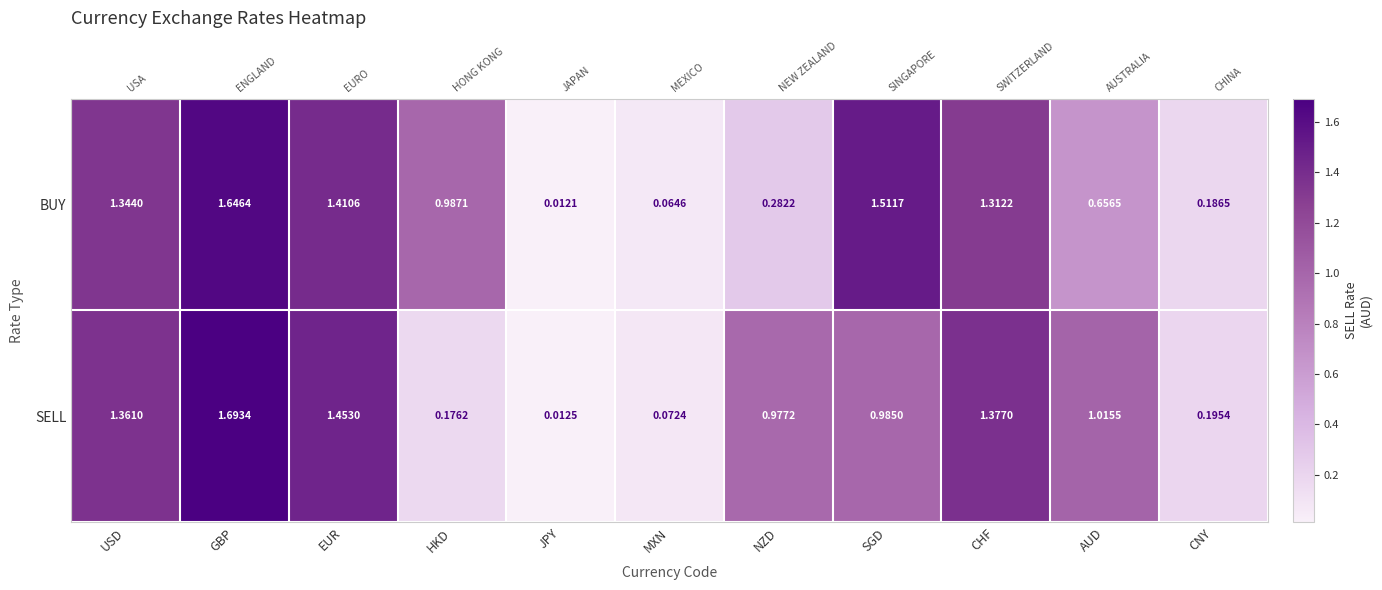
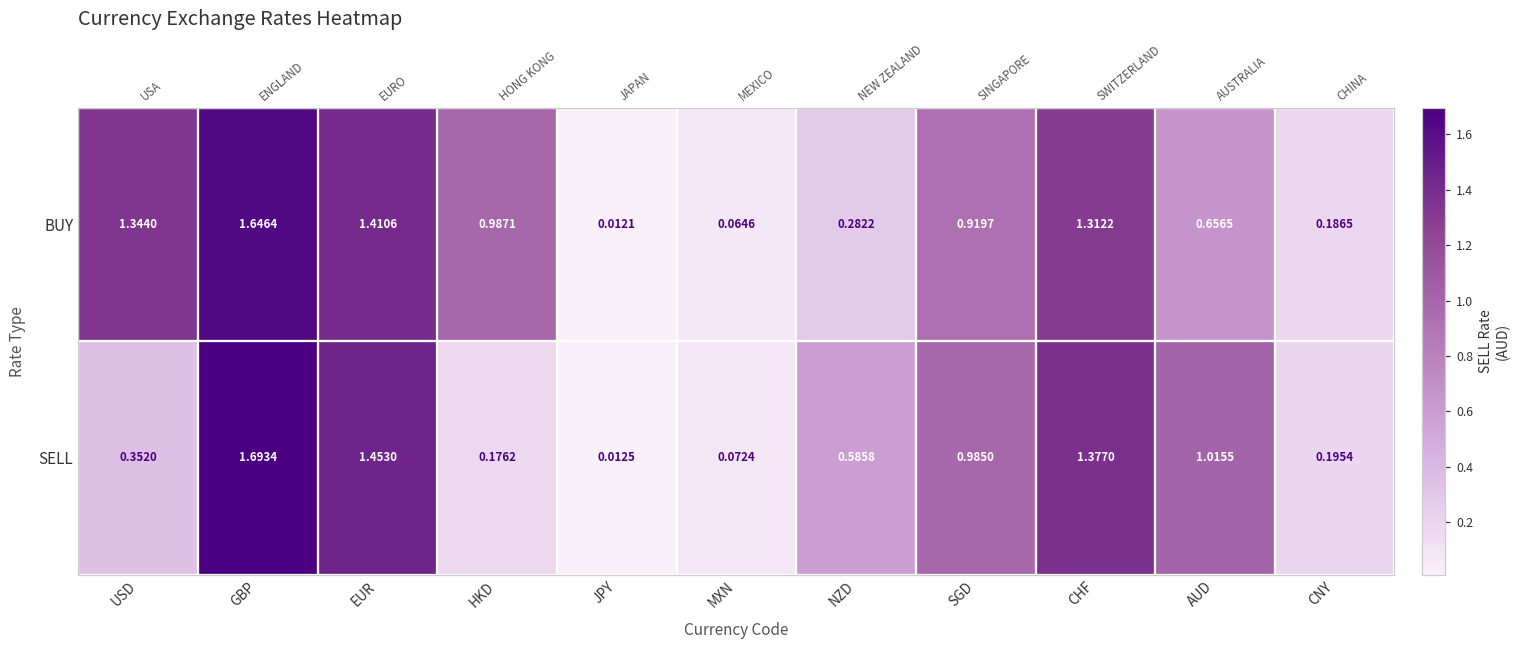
BUY, SGD: 1.5117 -> 0.9197
SELL, USD: 1.3610 -> 0.3520
SELL, NZD: 0.9772 -> 0.5858
